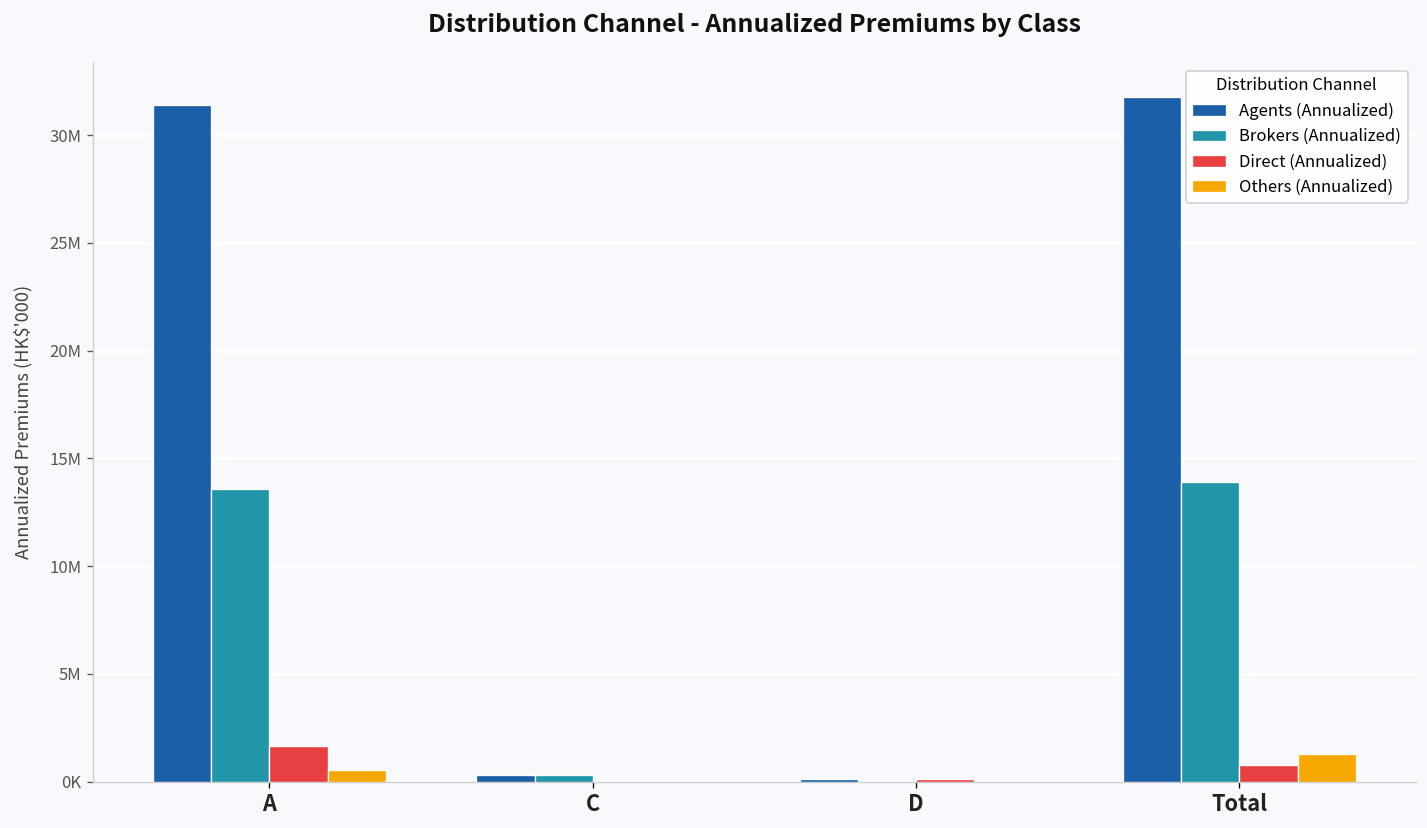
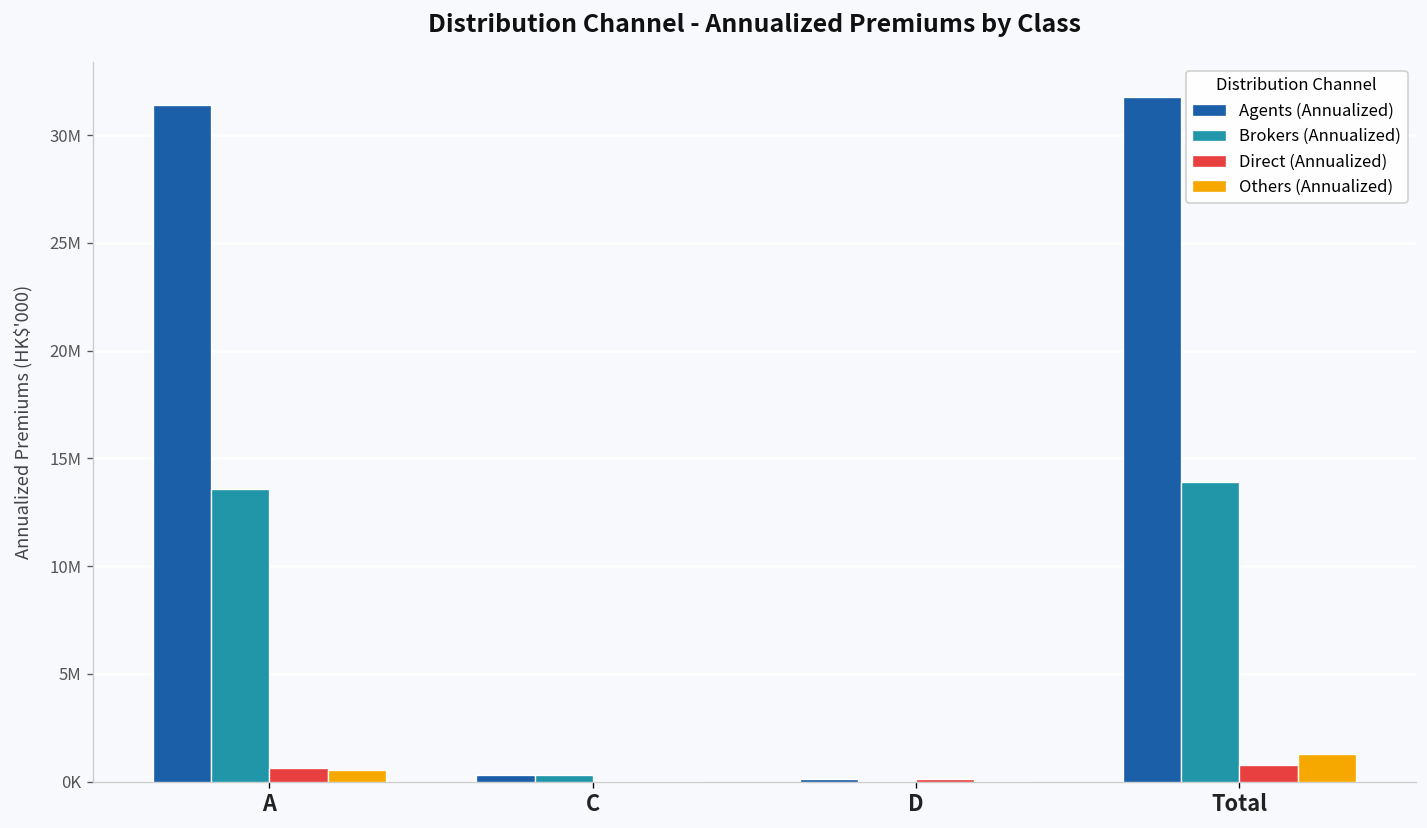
Direct (Annualized), A: 1700000 -> 600000
